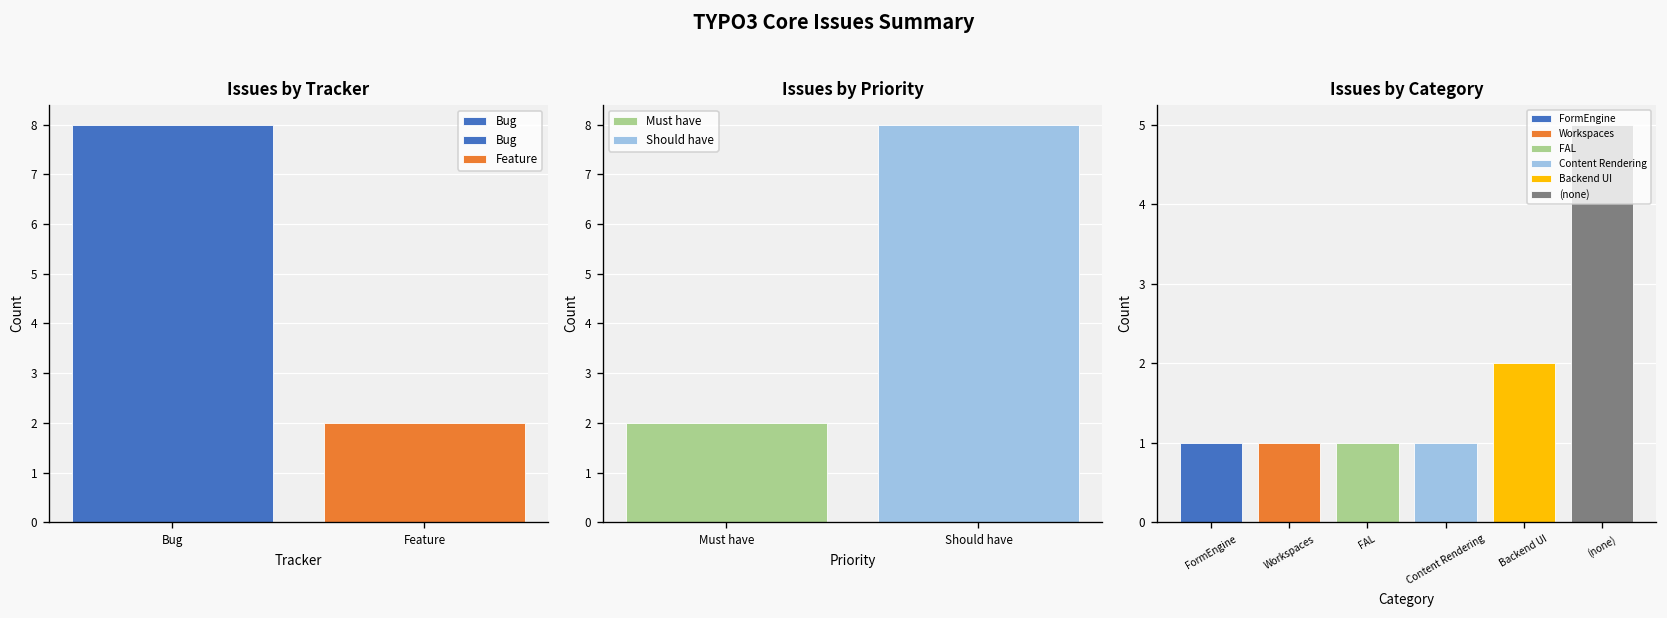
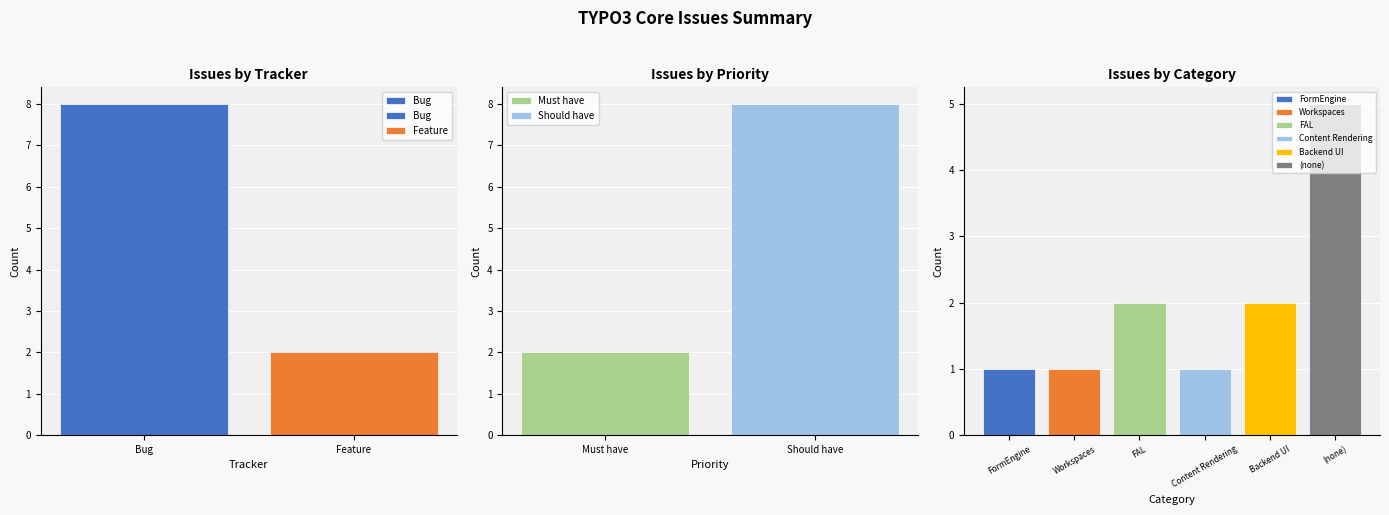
Issues by Category, FAL: 1 -> 2
